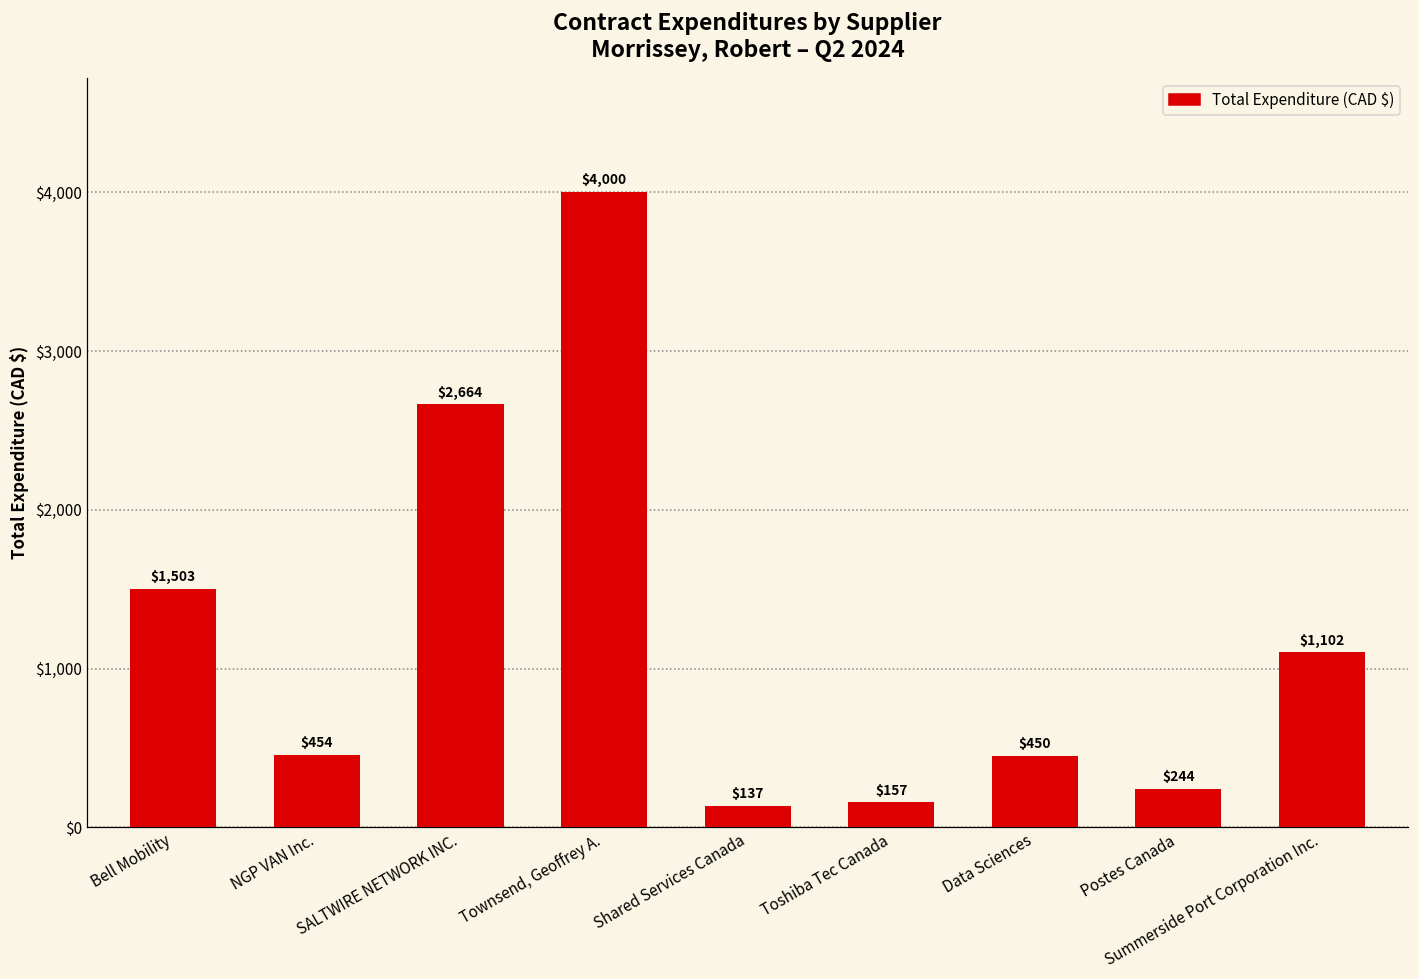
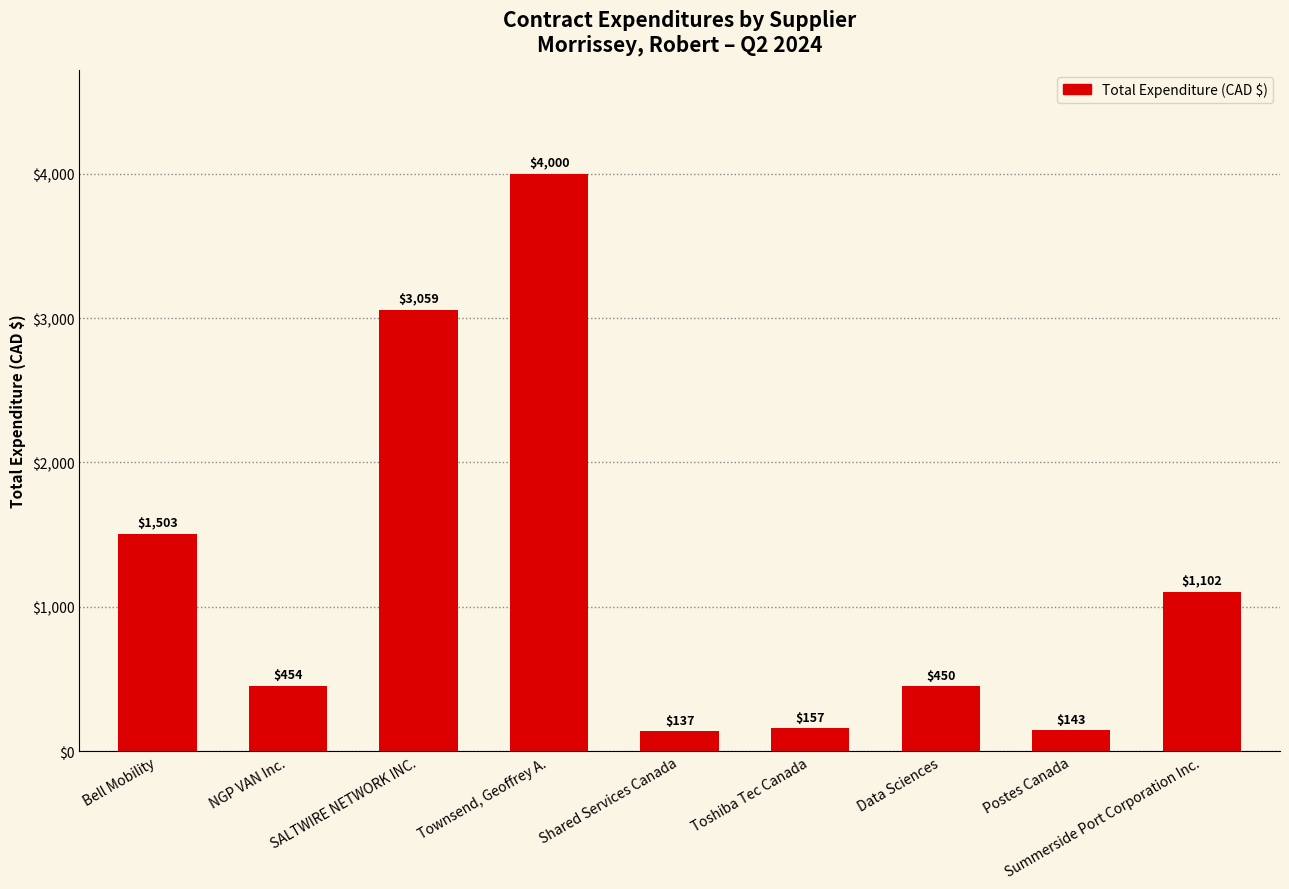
SALTWIRE NETWORK INC.: $2,664 -> $3,059
Postes Canada: $244 -> $143
